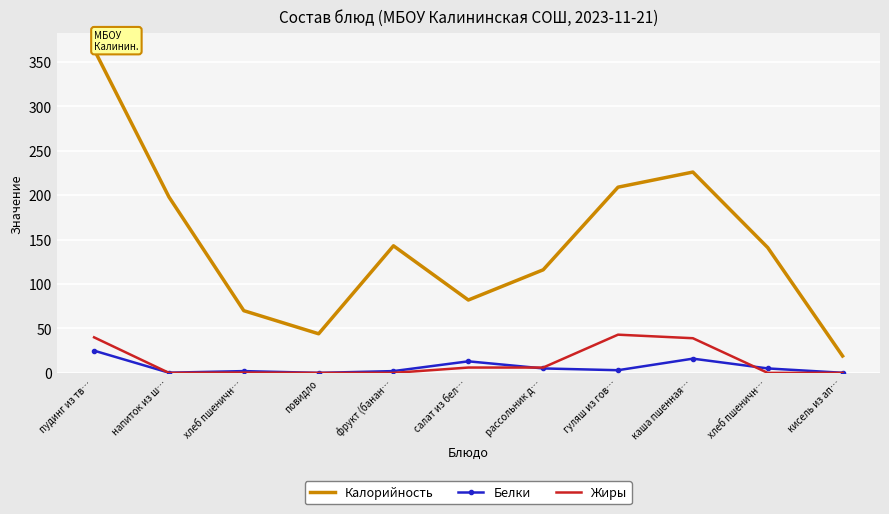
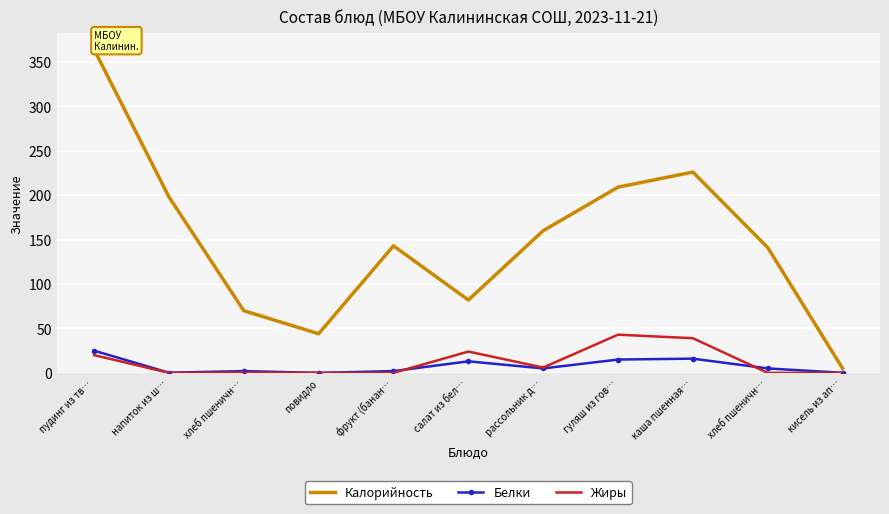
Жиры, пудинг из тв…: 40 -> 20
Жиры, салат из бел…: 10 -> 20
Калорийность, рассольник д…: 120 -> 160
Белки, гуляш из гов…: 0 -> 20
Калорийность, кисель из ап…: 20 -> 10
